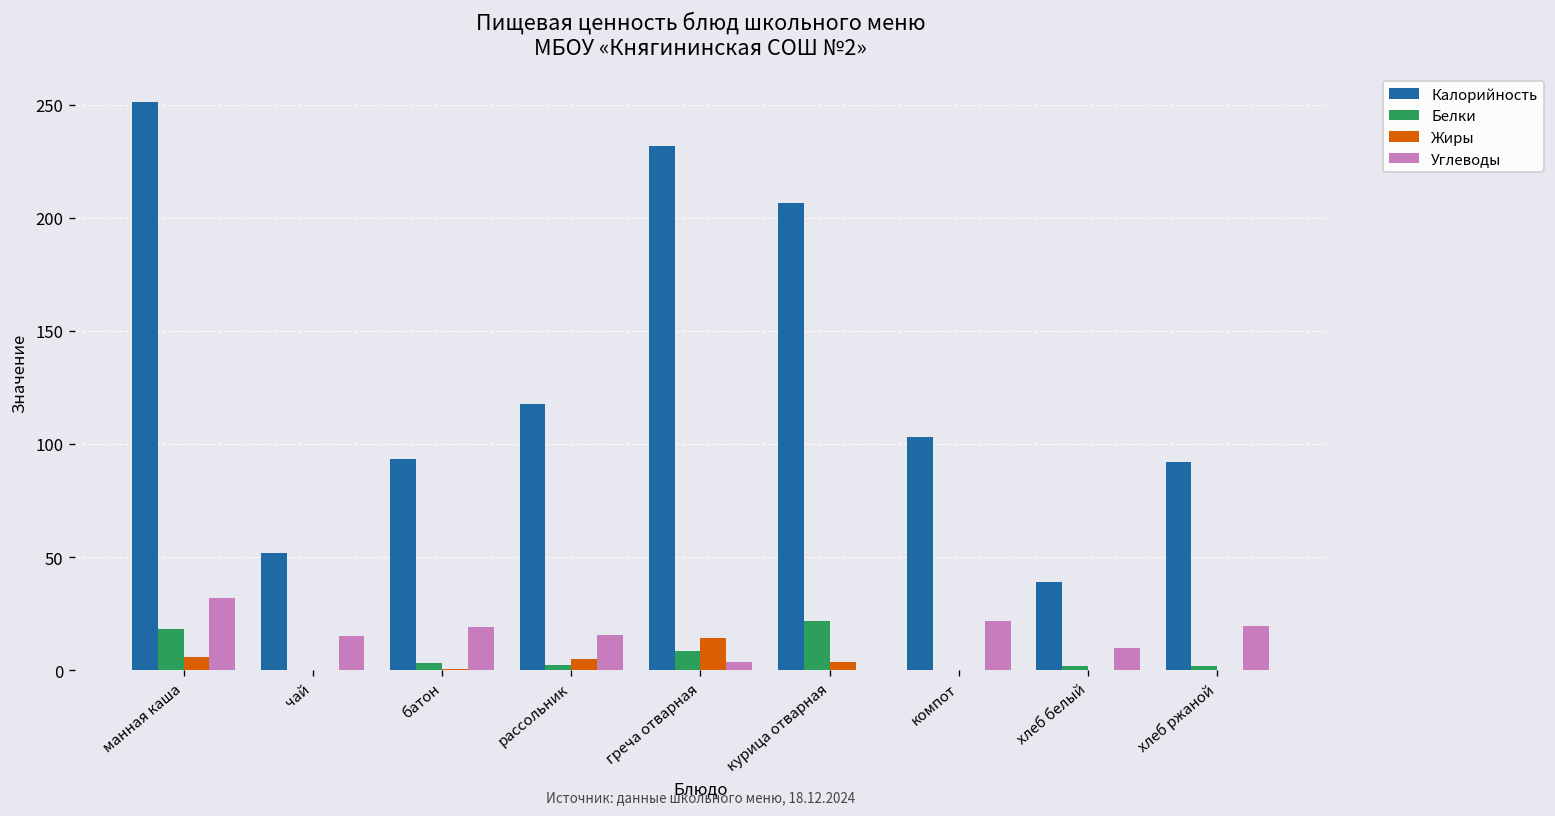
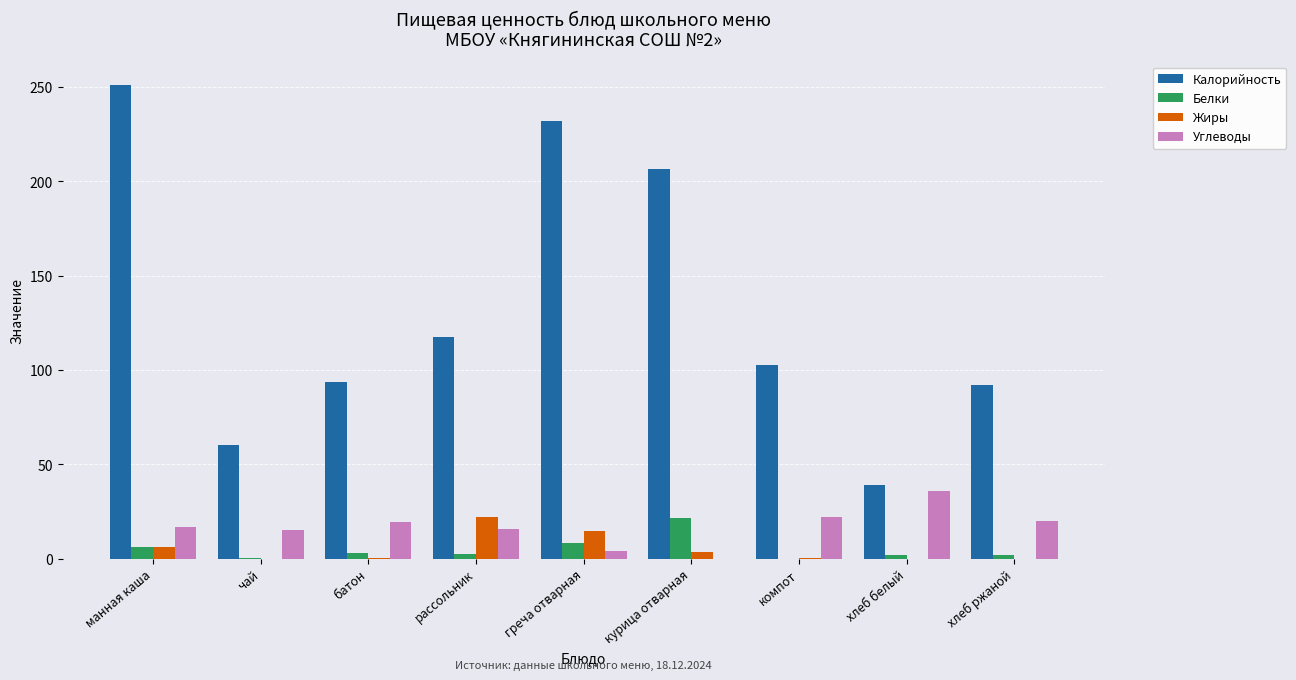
Белки, манная каша: 18 -> 6
Углеводы, манная каша: 32 -> 17
Калорийность, чай: 52 -> 60
Жиры, рассольник: 5 -> 22
Углеводы, хлеб белый: 10 -> 36
